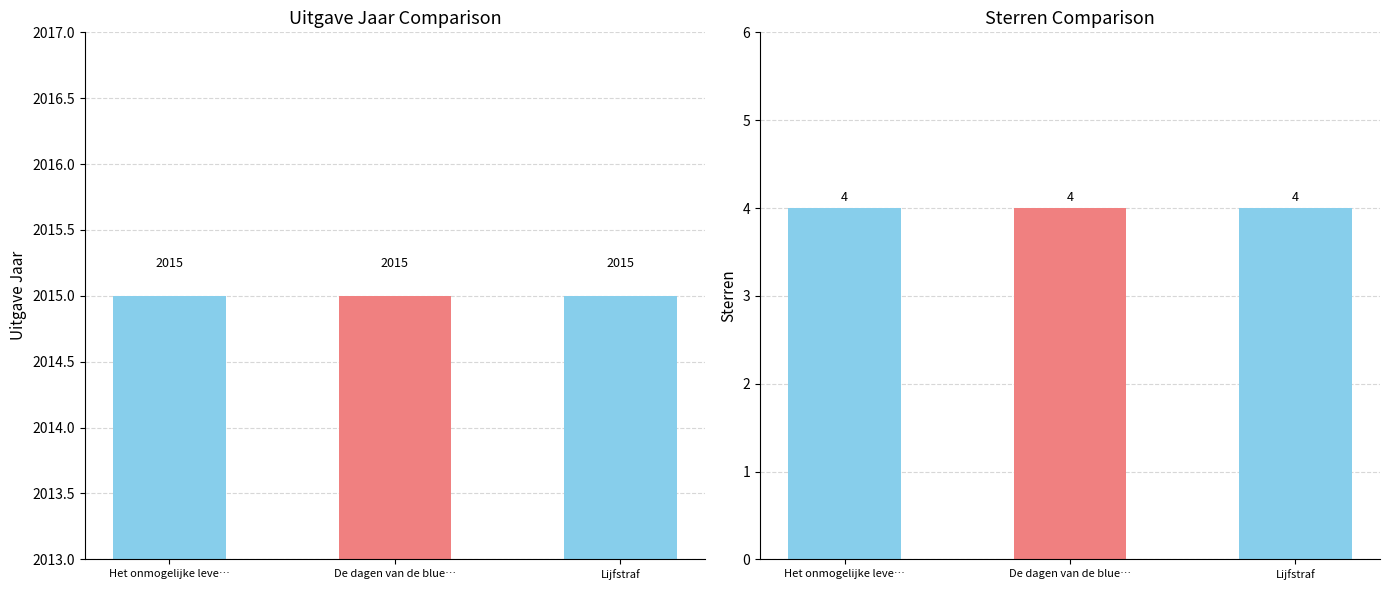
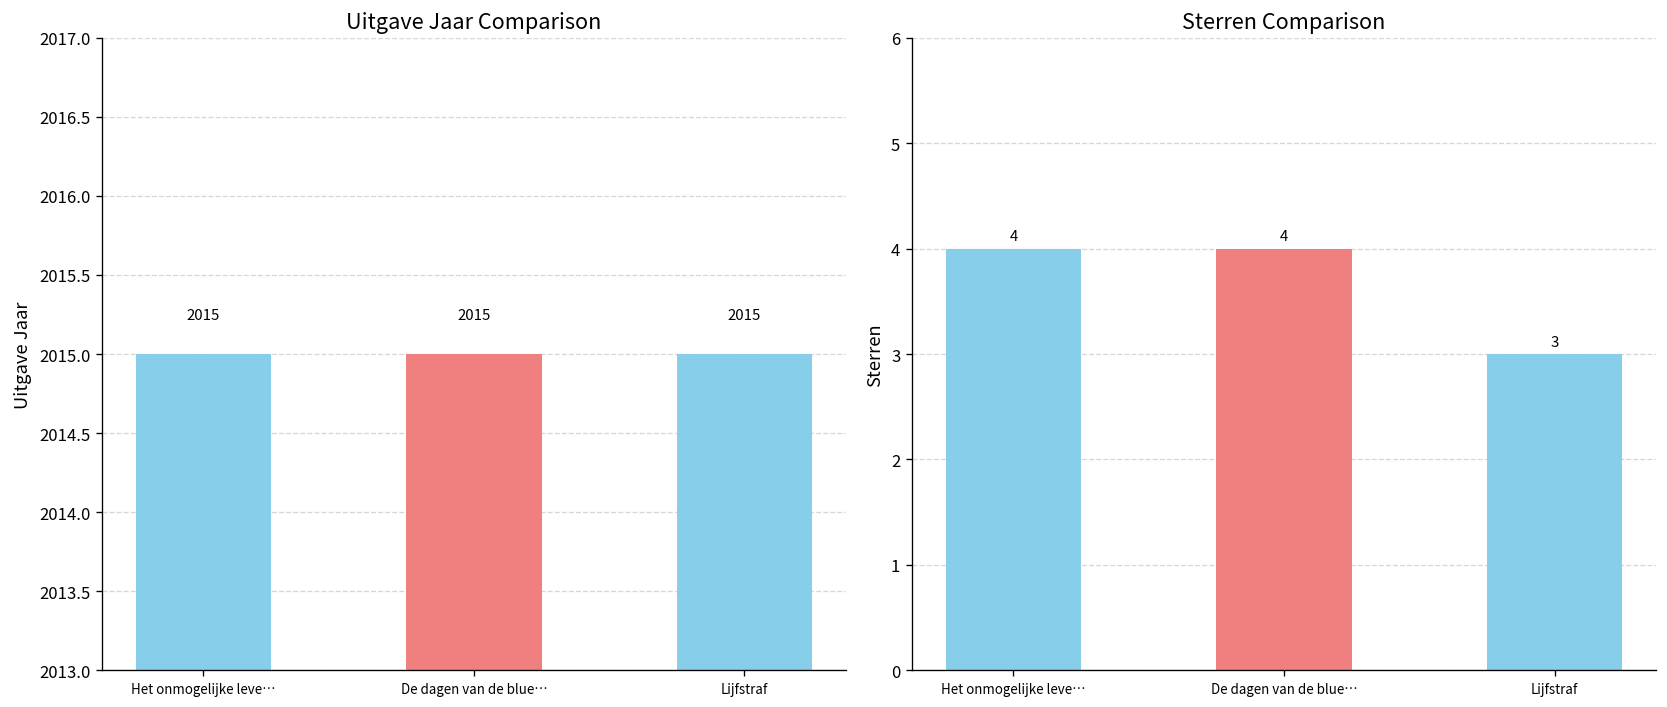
Sterren Comparison, Lijfstraf: 4 -> 3
